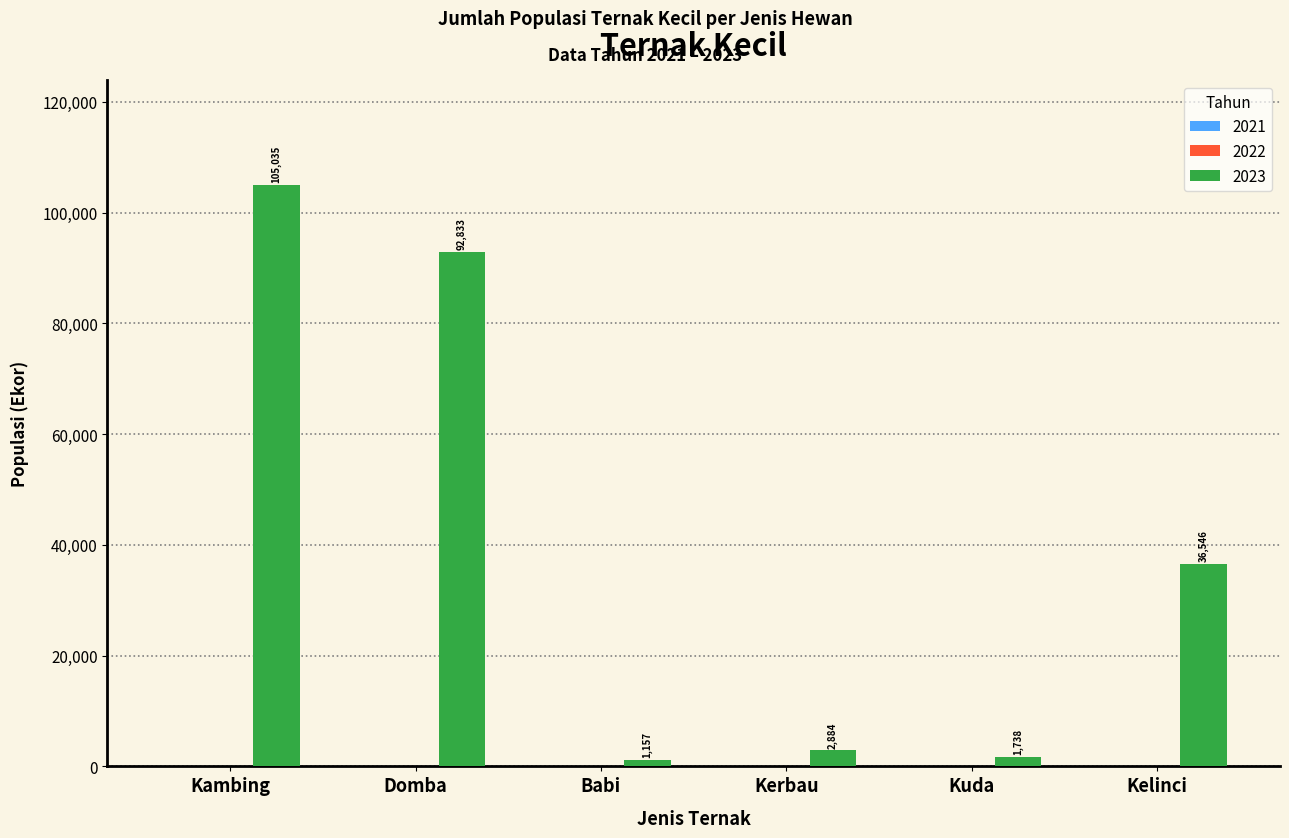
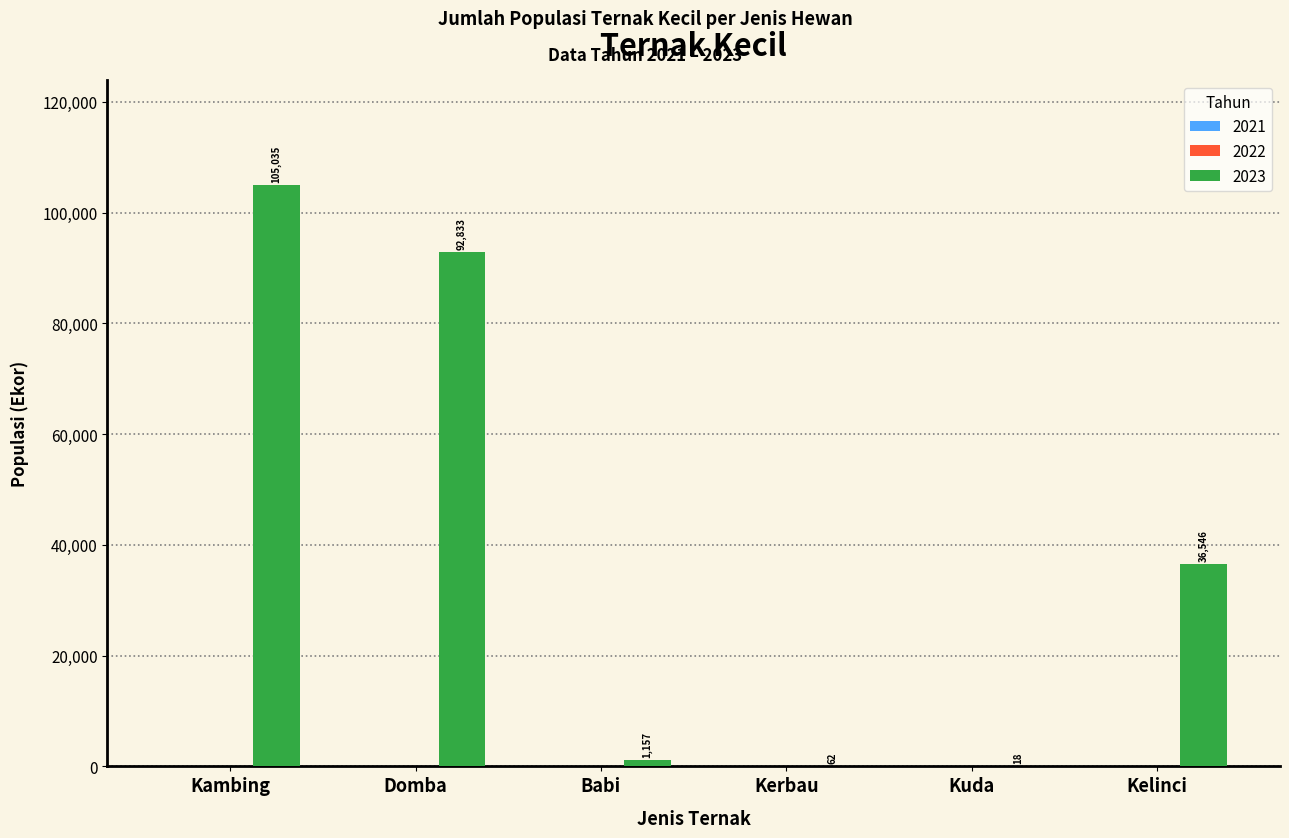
2023, Kerbau: 2,884 -> 62
2023, Kuda: 1,738 -> 18
